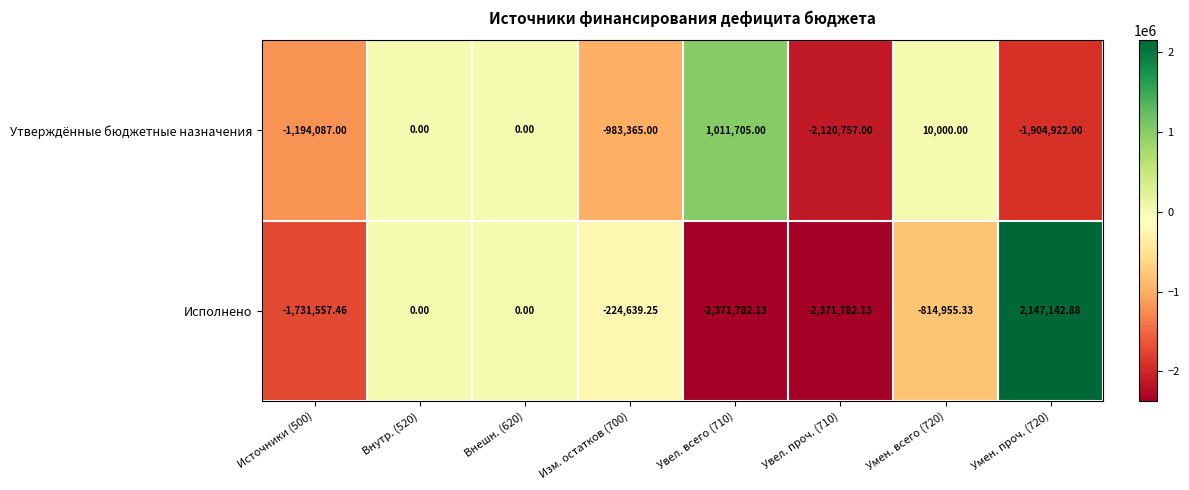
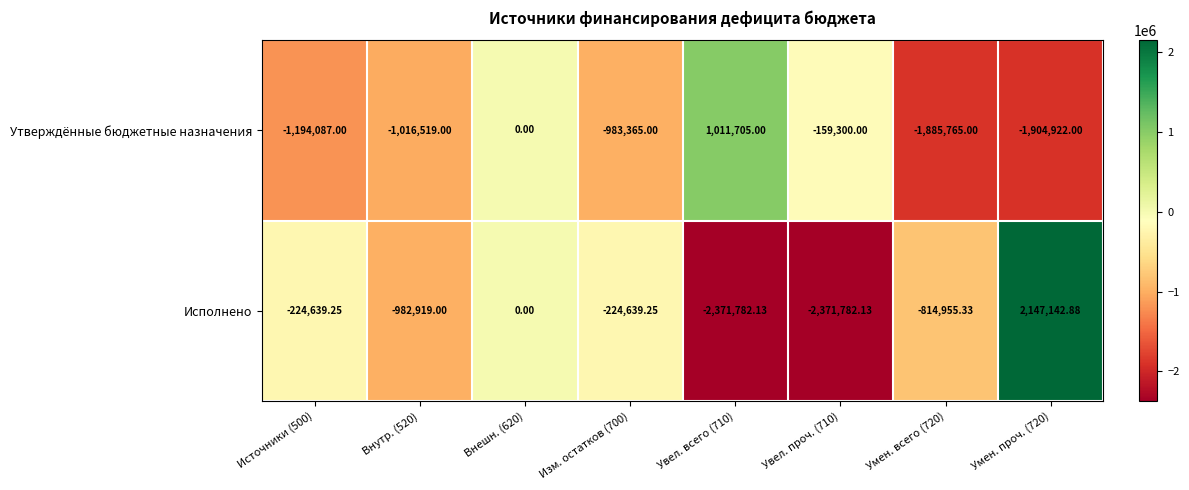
Утверждённые бюджетные назначения, Внутр. (520): 0.00 -> -1,016,519.00
Утверждённые бюджетные назначения, Увел. проч. (710): -2,120,757.00 -> -159,300.00
Утверждённые бюджетные назначения, Умен. всего (720): 10,000.00 -> -1,885,765.00
Исполнено, Источники (500): -1,731,557.46 -> -224,639.25
Исполнено, Внутр. (520): 0.00 -> -982,919.00
